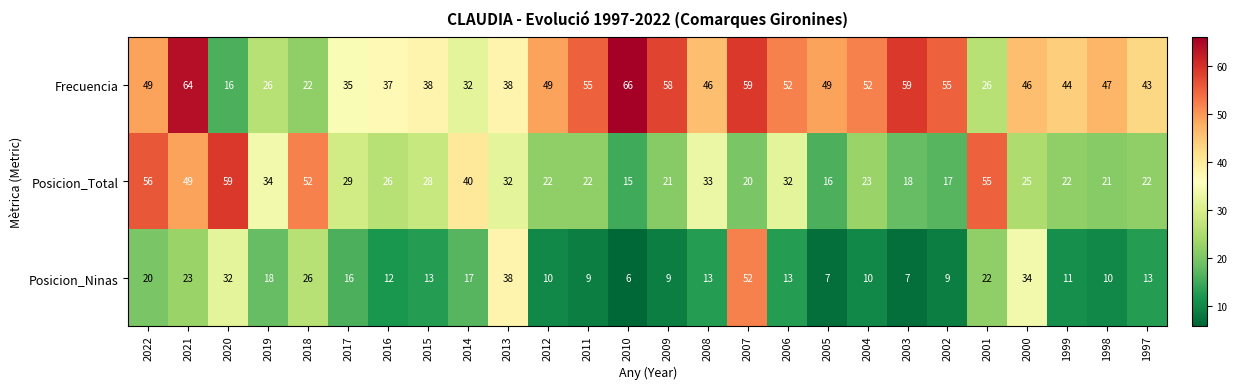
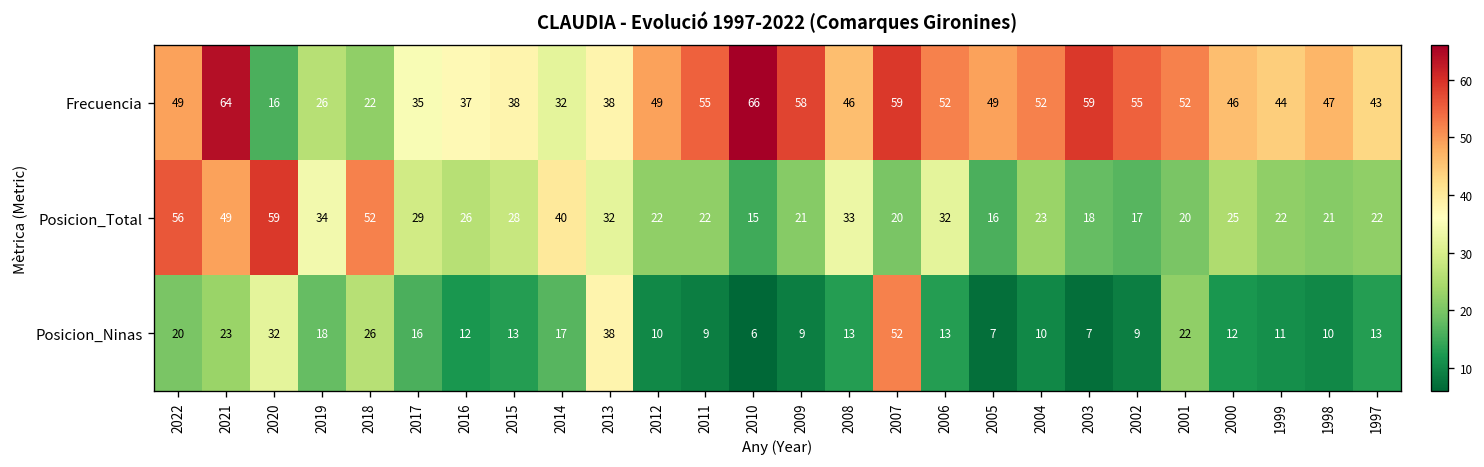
Frecuencia, 2001: 26 -> 52
Posicion_Total, 2001: 55 -> 20
Posicion_Ninas, 2000: 34 -> 12
